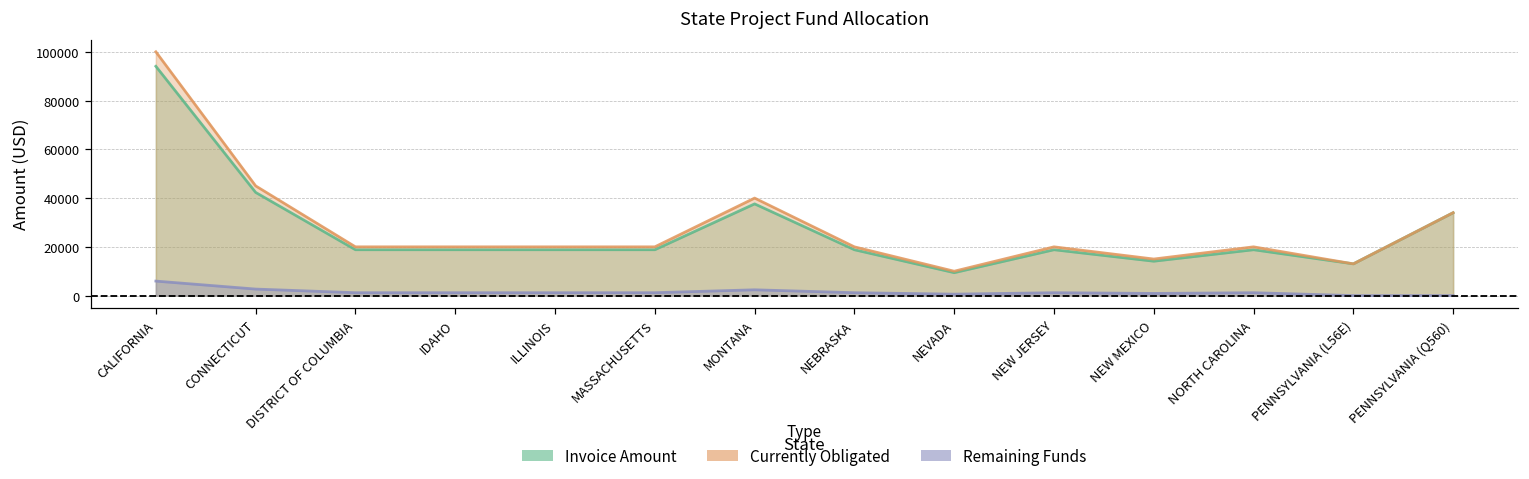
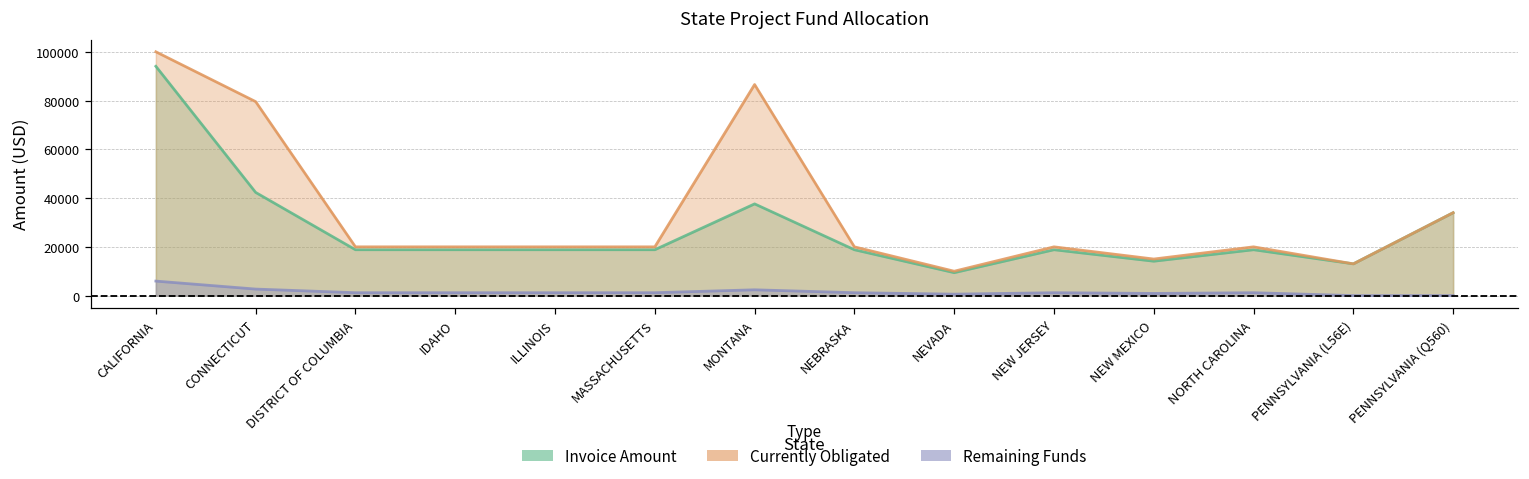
Currently Obligated, CONNECTICUT: 45000 -> 80000
Currently Obligated, MONTANA: 40000 -> 87000
